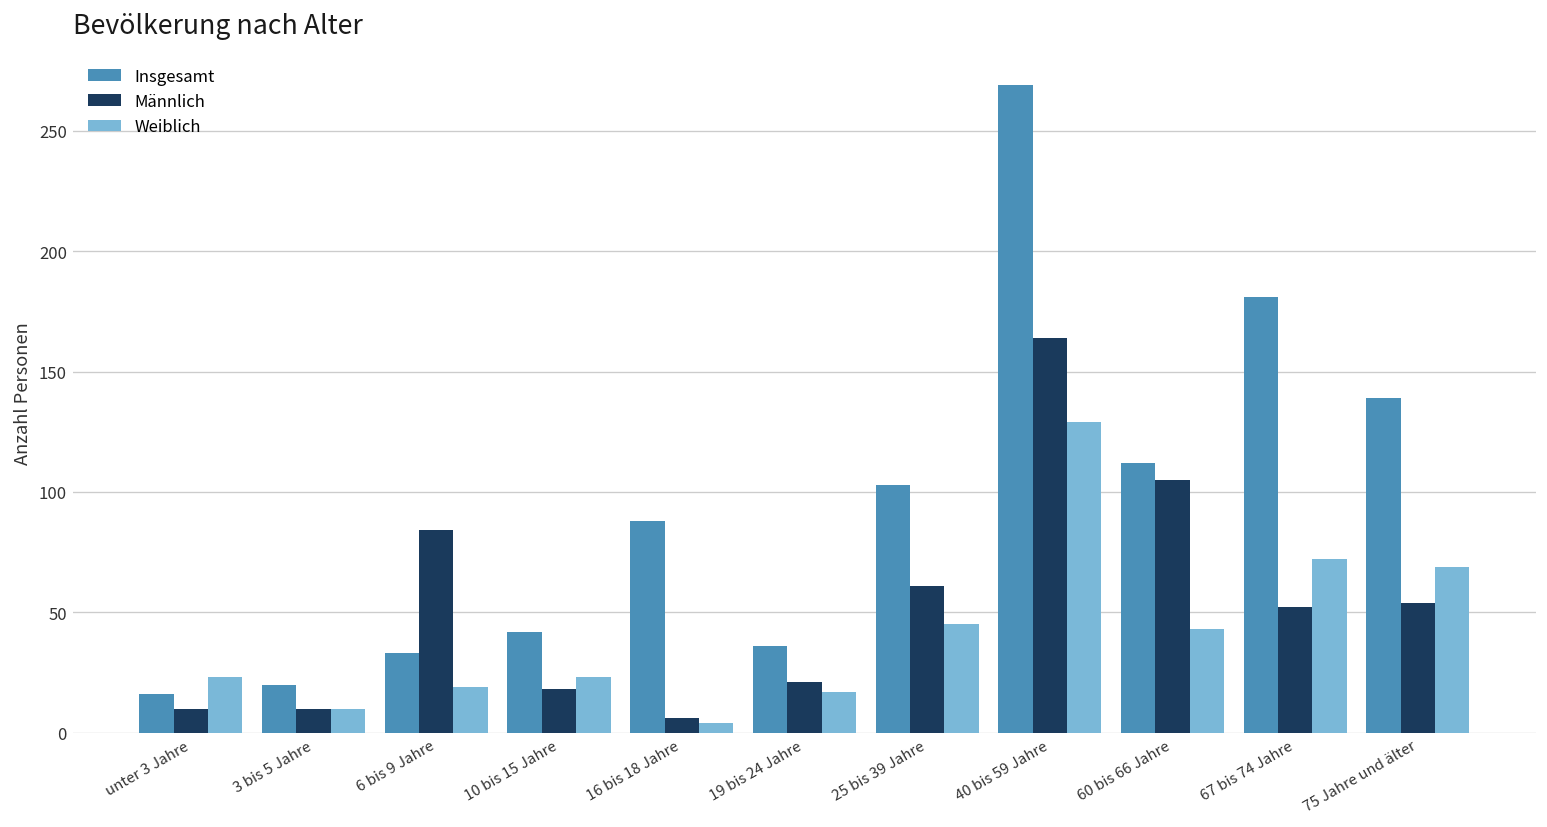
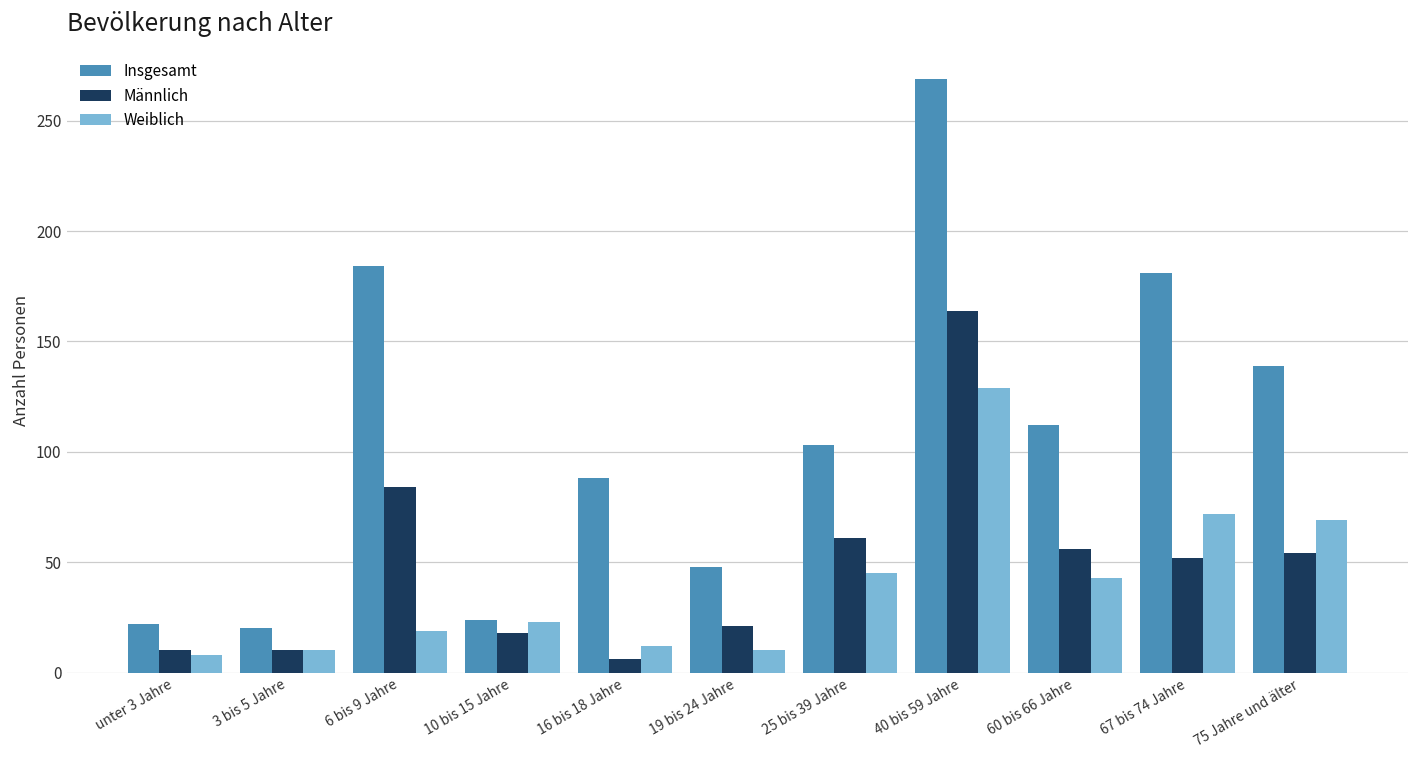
Insgesamt, unter 3 Jahre: 16 -> 22
Weiblich, unter 3 Jahre: 23 -> 8
Insgesamt, 6 bis 9 Jahre: 33 -> 184
Insgesamt, 10 bis 15 Jahre: 42 -> 24
Weiblich, 16 bis 18 Jahre: 4 -> 12
Insgesamt, 19 bis 24 Jahre: 36 -> 48
Weiblich, 19 bis 24 Jahre: 17 -> 10
Männlich, 60 bis 66 Jahre: 105 -> 56
